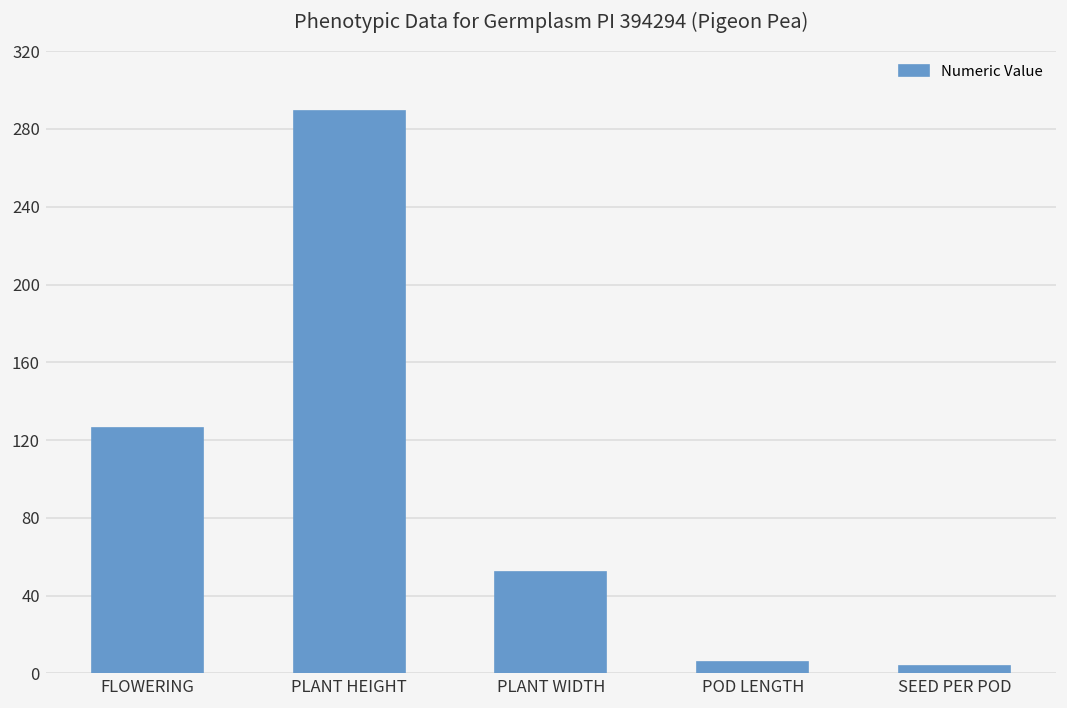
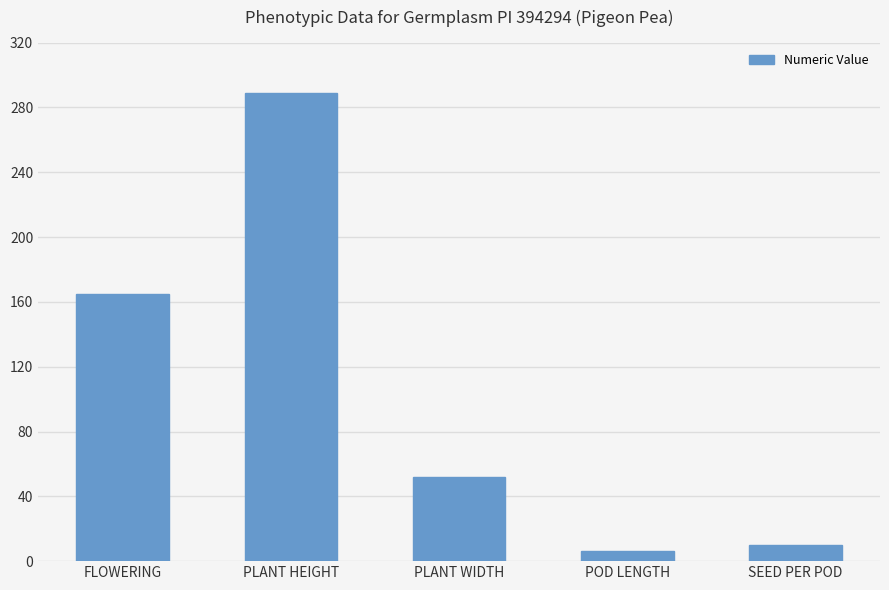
FLOWERING: 126 -> 165
SEED PER POD: 4 -> 10
